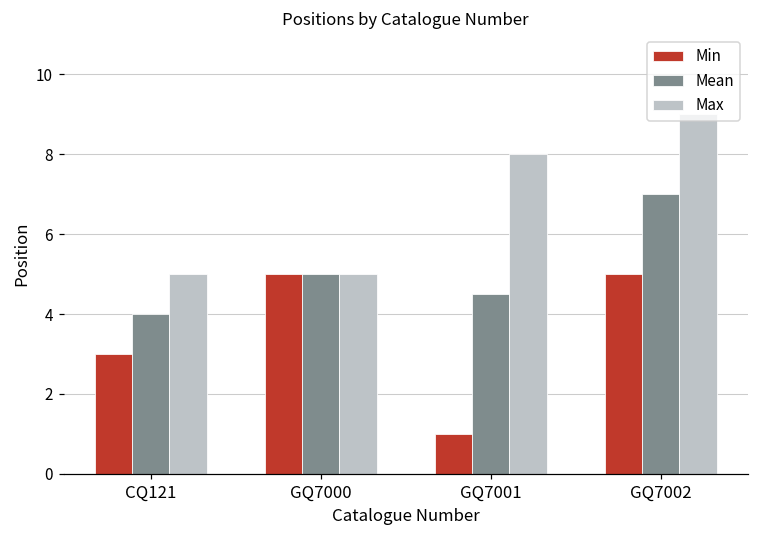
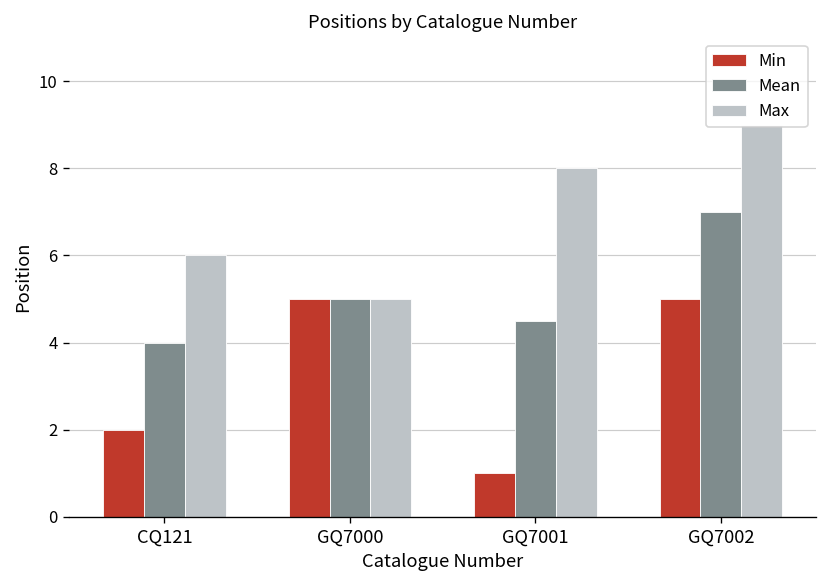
Min, CQ121: 3 -> 2
Max, CQ121: 5 -> 6
